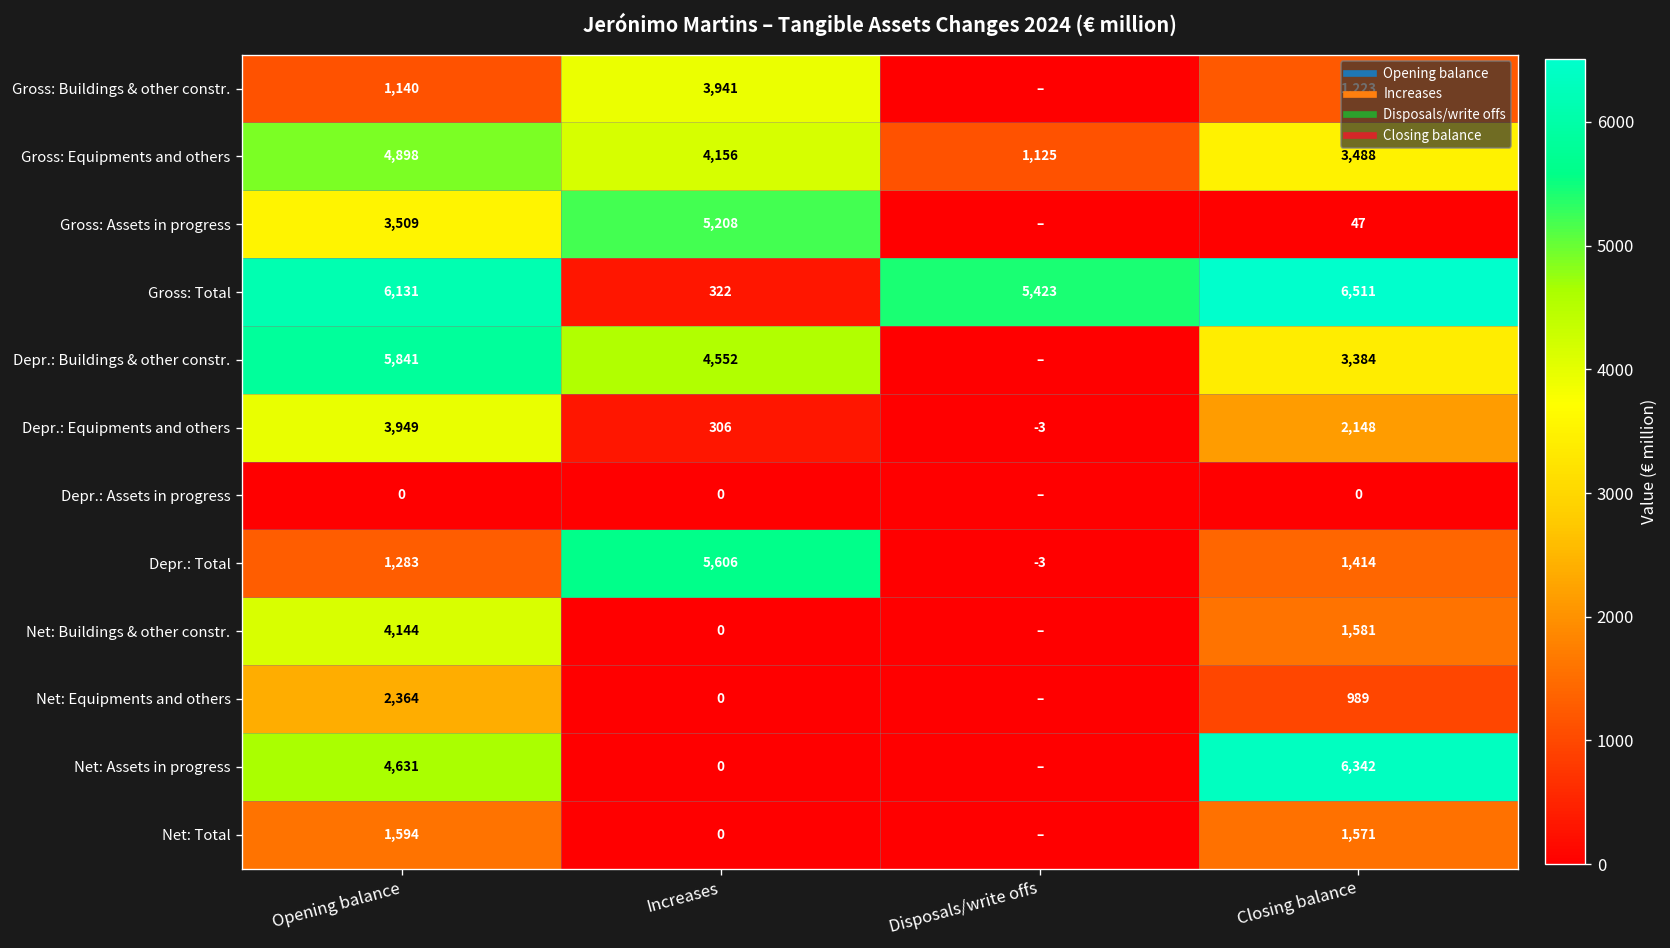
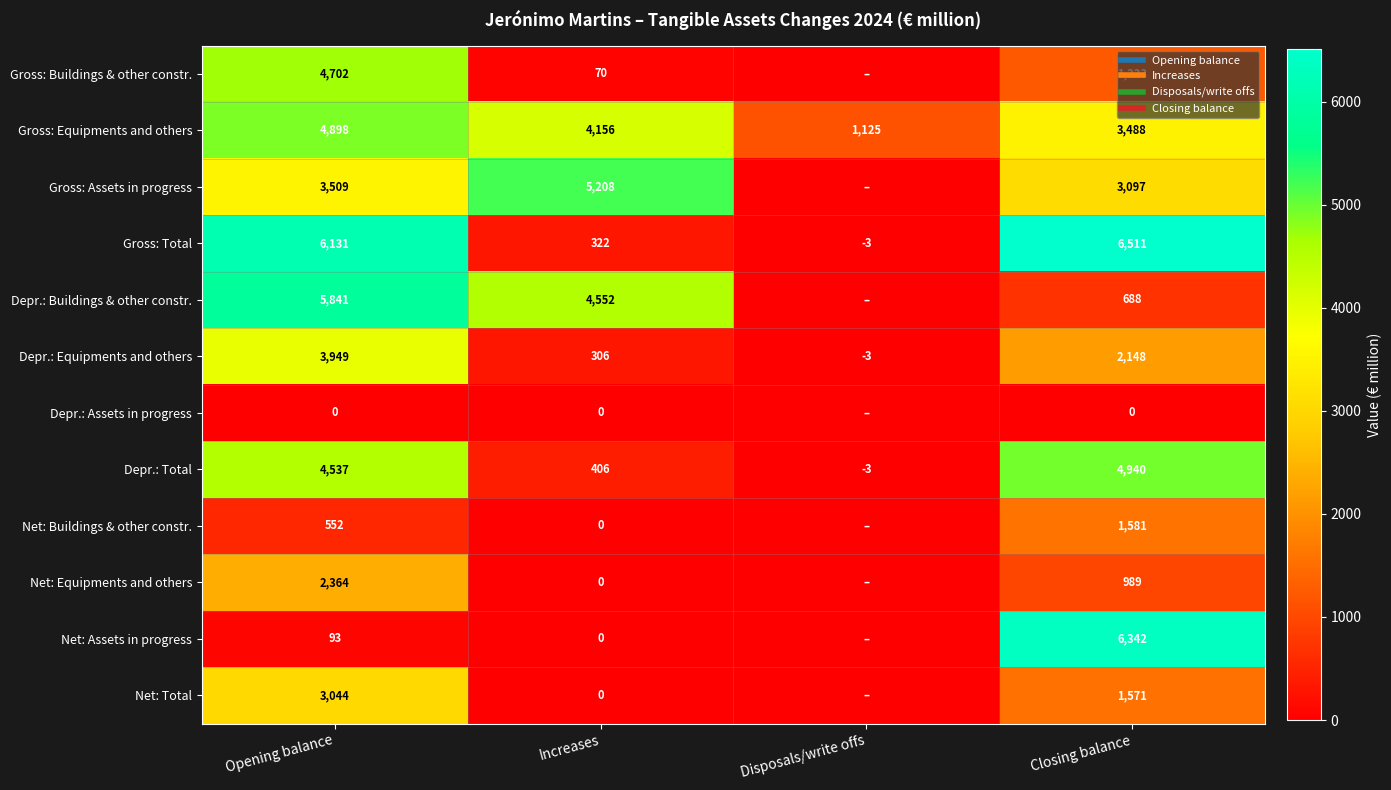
Gross: Buildings & other constr., Opening balance: 1,140 -> 4,702
Gross: Buildings & other constr., Increases: 3,941 -> 70
Gross: Assets in progress, Closing balance: 47 -> 3,097
Gross: Total, Disposals/write offs: 5,423 -> -3
Depr.: Buildings & other constr., Closing balance: 3,384 -> 688
Depr.: Total, Opening balance: 1,283 -> 4,537
Depr.: Total, Increases: 5,606 -> 406
Depr.: Total, Closing balance: 1,414 -> 4,940
Net: Buildings & other constr., Opening balance: 4,144 -> 552
Net: Assets in progress, Opening balance: 4,631 -> 93
Net: Total, Opening balance: 1,594 -> 3,044
